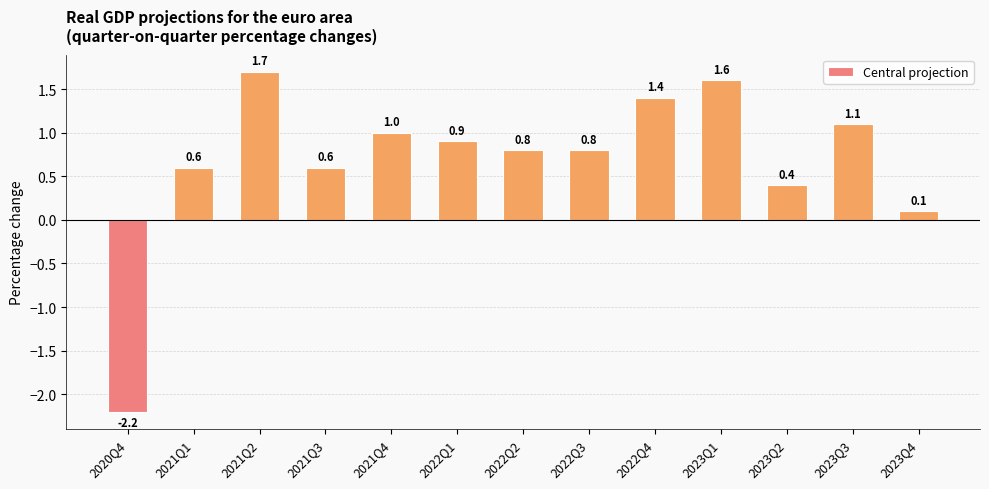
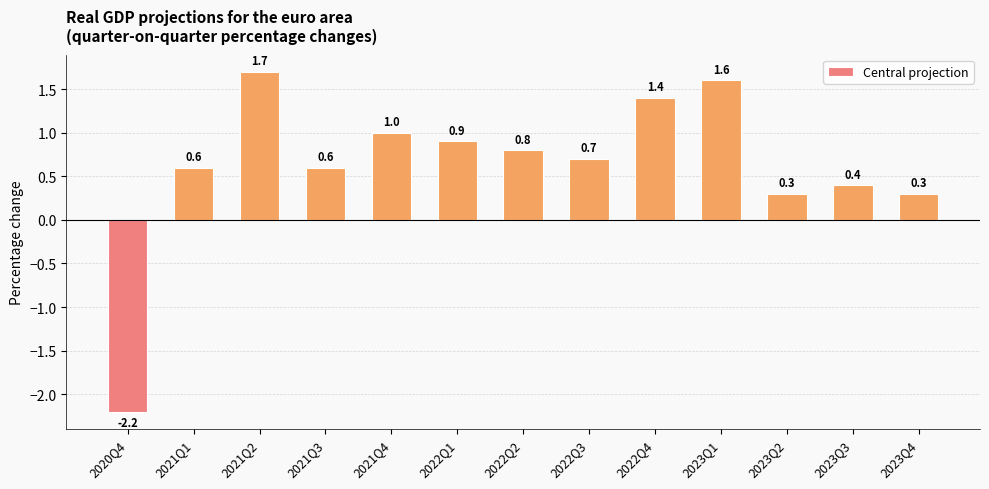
2022Q3: 0.8 -> 0.7
2023Q2: 0.4 -> 0.3
2023Q3: 1.1 -> 0.4
2023Q4: 0.1 -> 0.3
